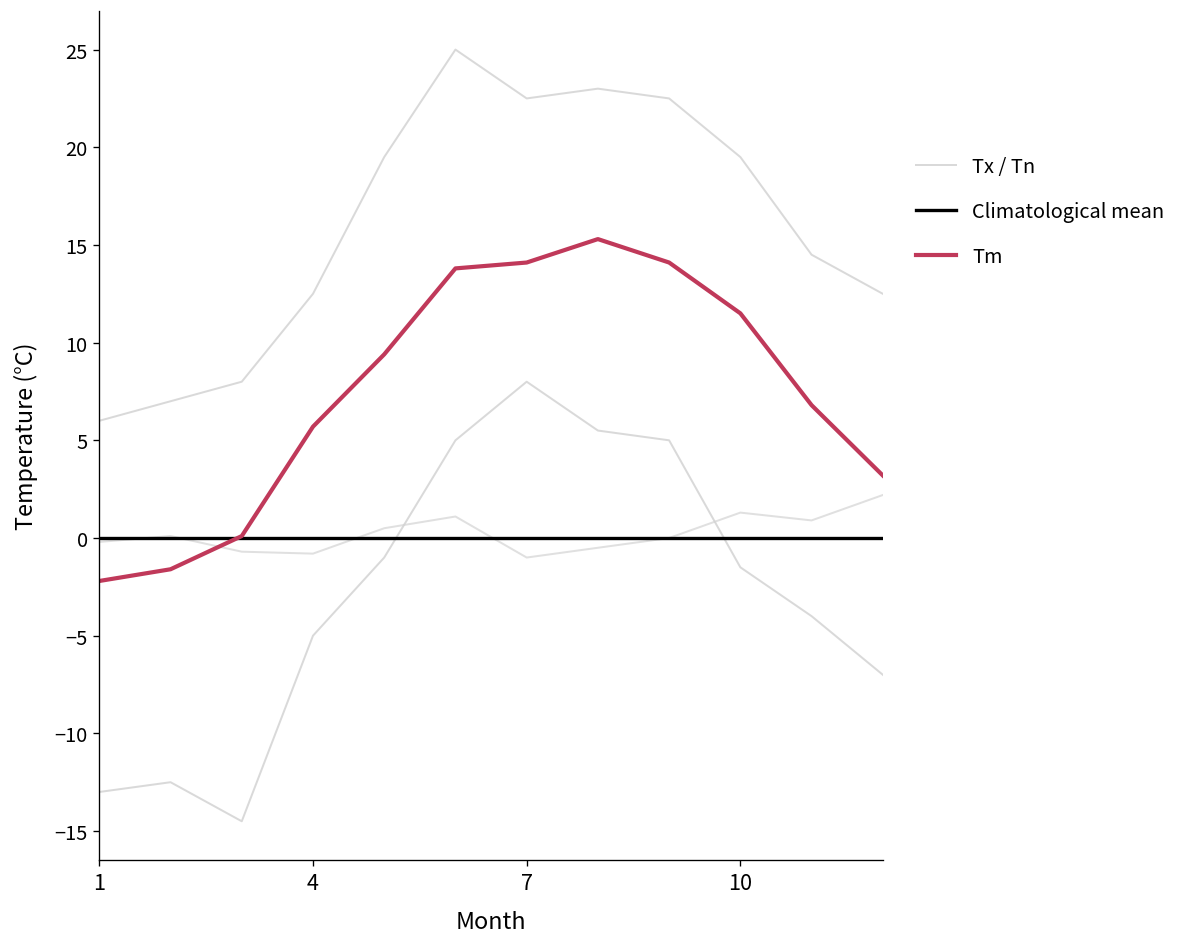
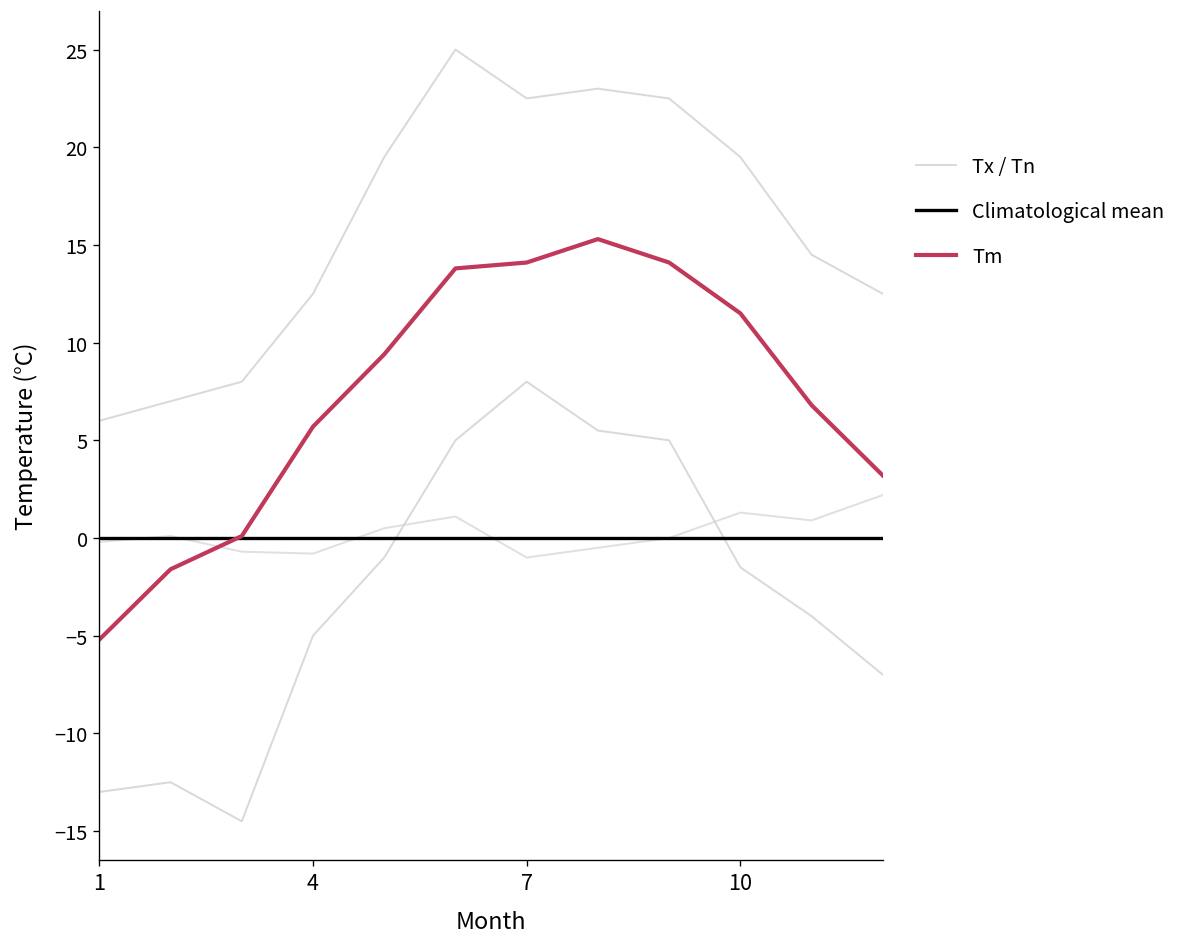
Tm, 1: -2.2 -> -5.2
